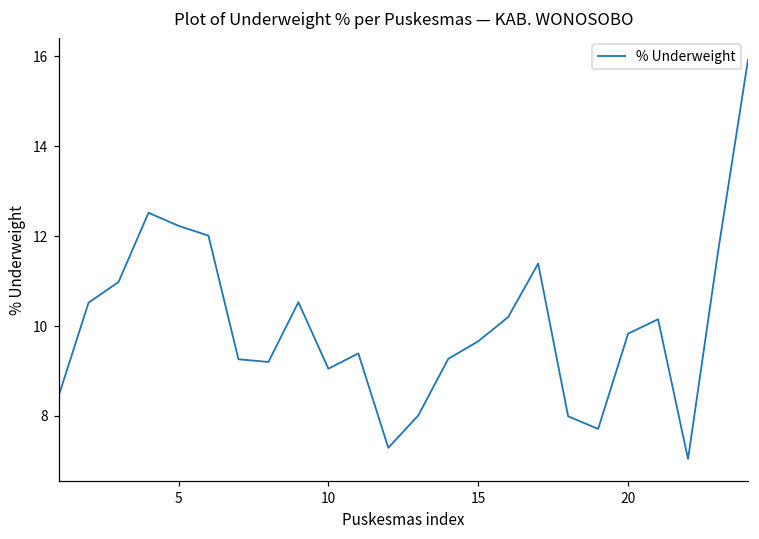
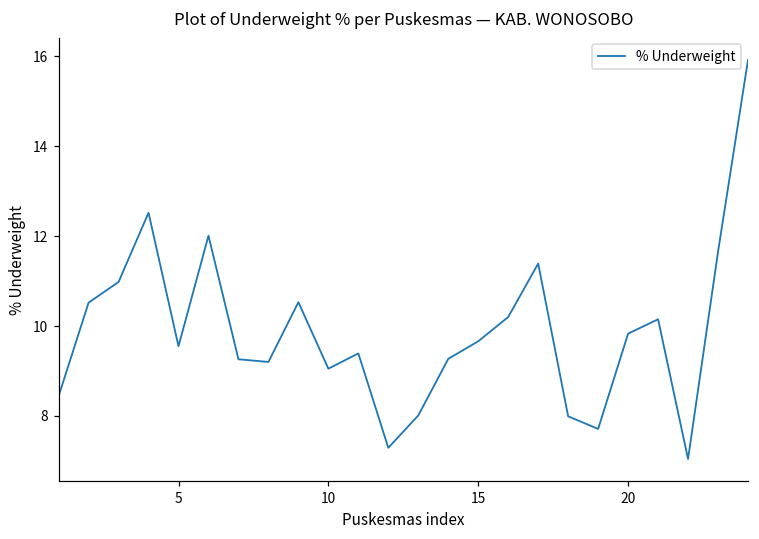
5: 12.2 -> 9.6
